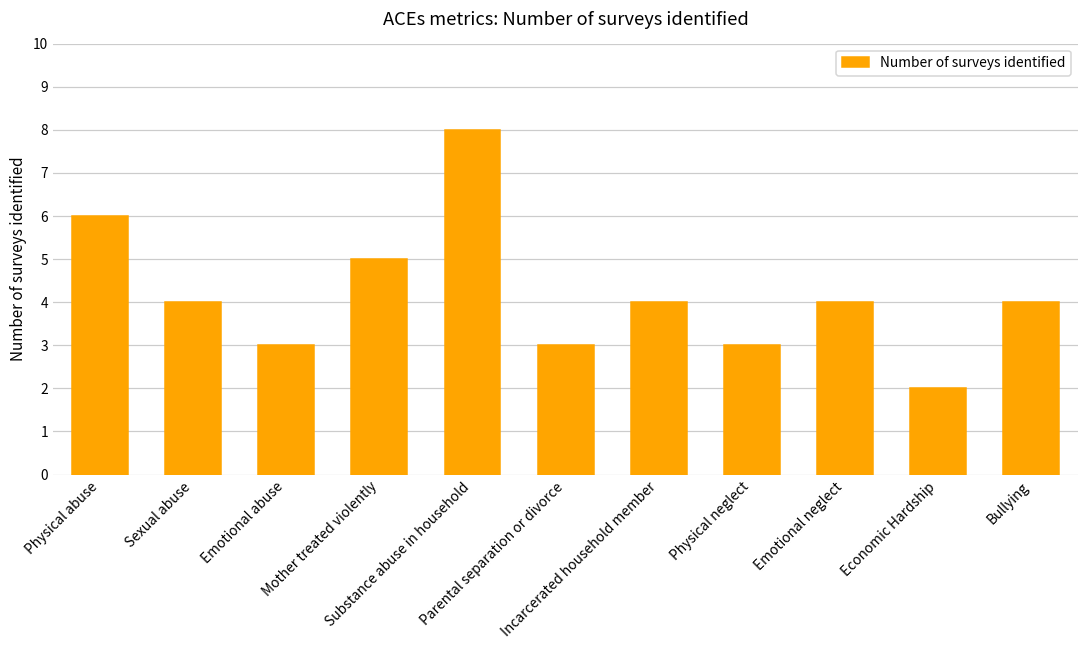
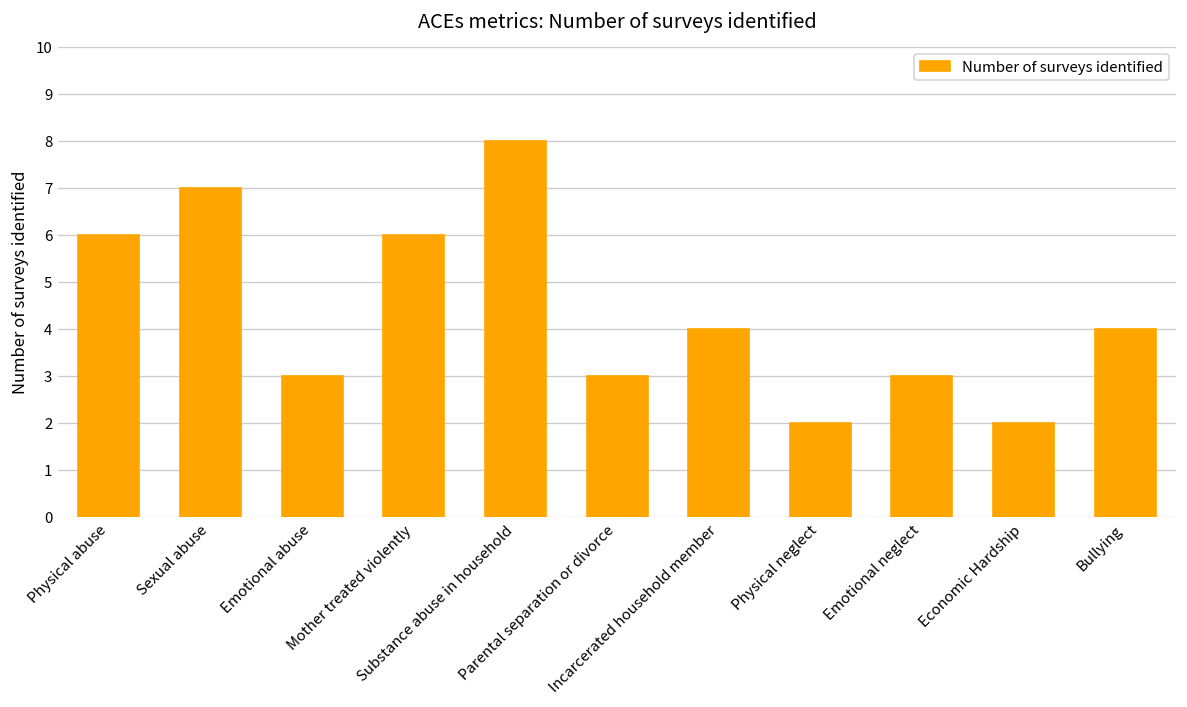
Sexual abuse: 4 -> 7
Mother treated violently: 5 -> 6
Physical neglect: 3 -> 2
Emotional neglect: 4 -> 3
